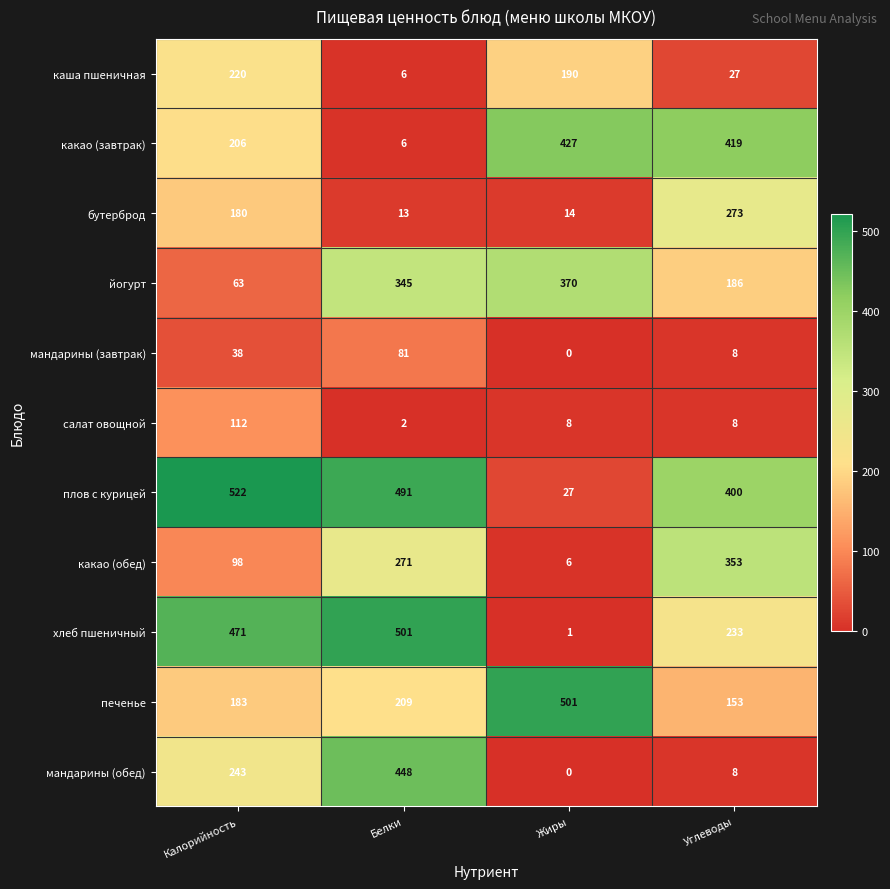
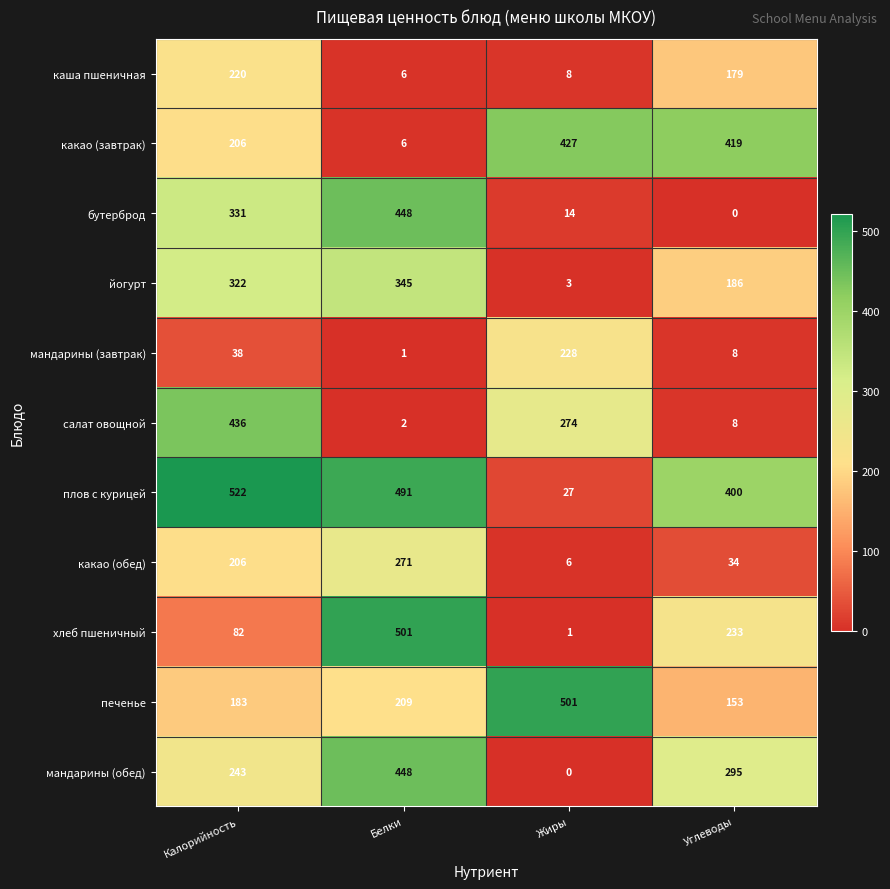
каша пшеничная, Жиры: 190 -> 8
каша пшеничная, Углеводы: 27 -> 179
бутерброд, Калорийность: 180 -> 331
бутерброд, Белки: 13 -> 448
бутерброд, Углеводы: 273 -> 0
йогурт, Калорийность: 63 -> 322
йогурт, Жиры: 370 -> 3
мандарины (завтрак), Белки: 81 -> 1
мандарины (завтрак), Жиры: 0 -> 228
салат овощной, Калорийность: 112 -> 436
салат овощной, Жиры: 8 -> 274
какао (обед), Калорийность: 98 -> 206
какао (обед), Углеводы: 353 -> 34
хлеб пшеничный, Калорийность: 471 -> 82
мандарины (обед), Углеводы: 8 -> 295
